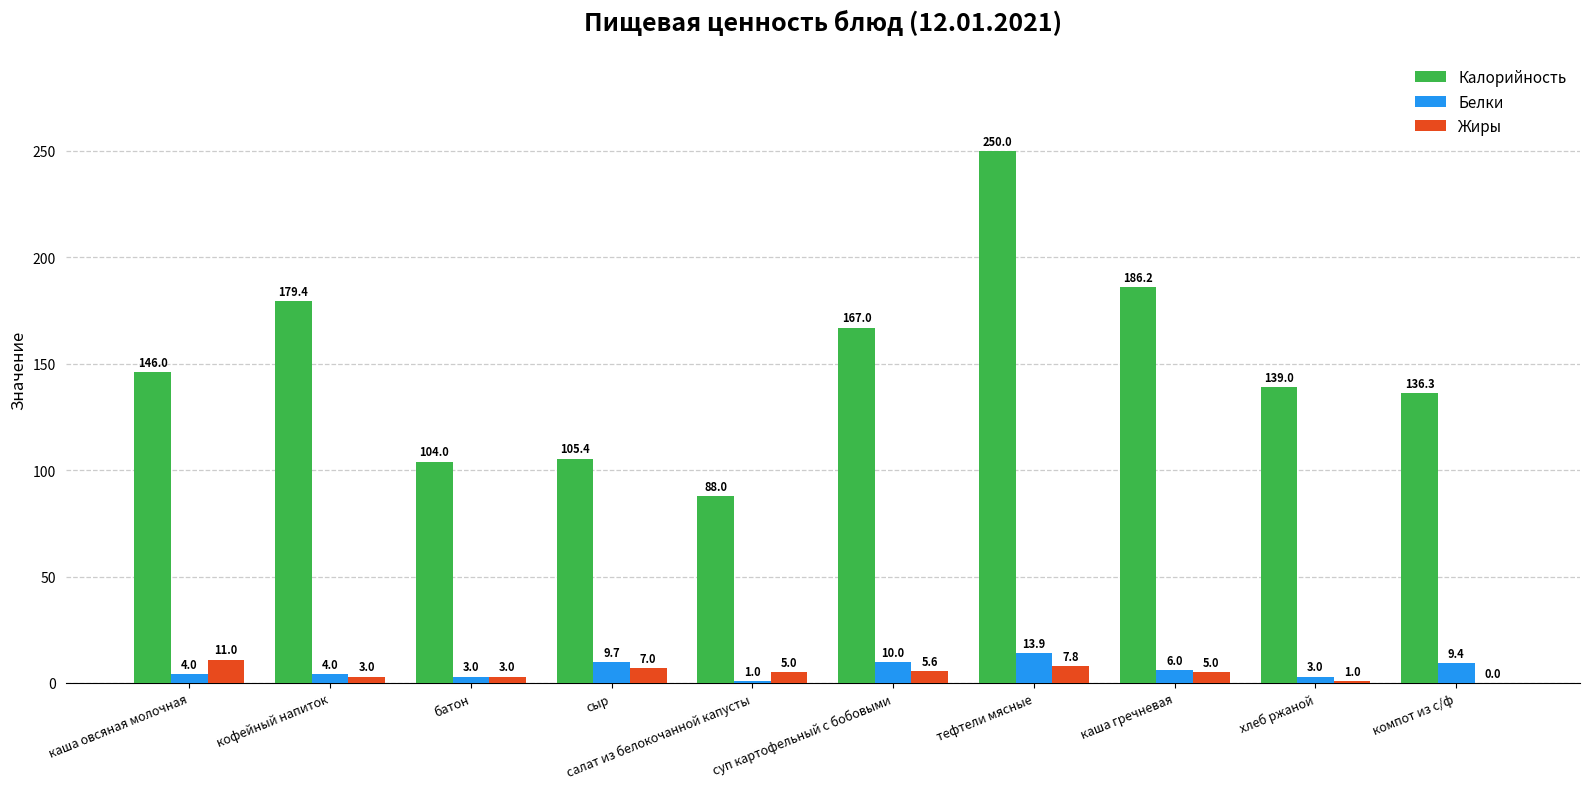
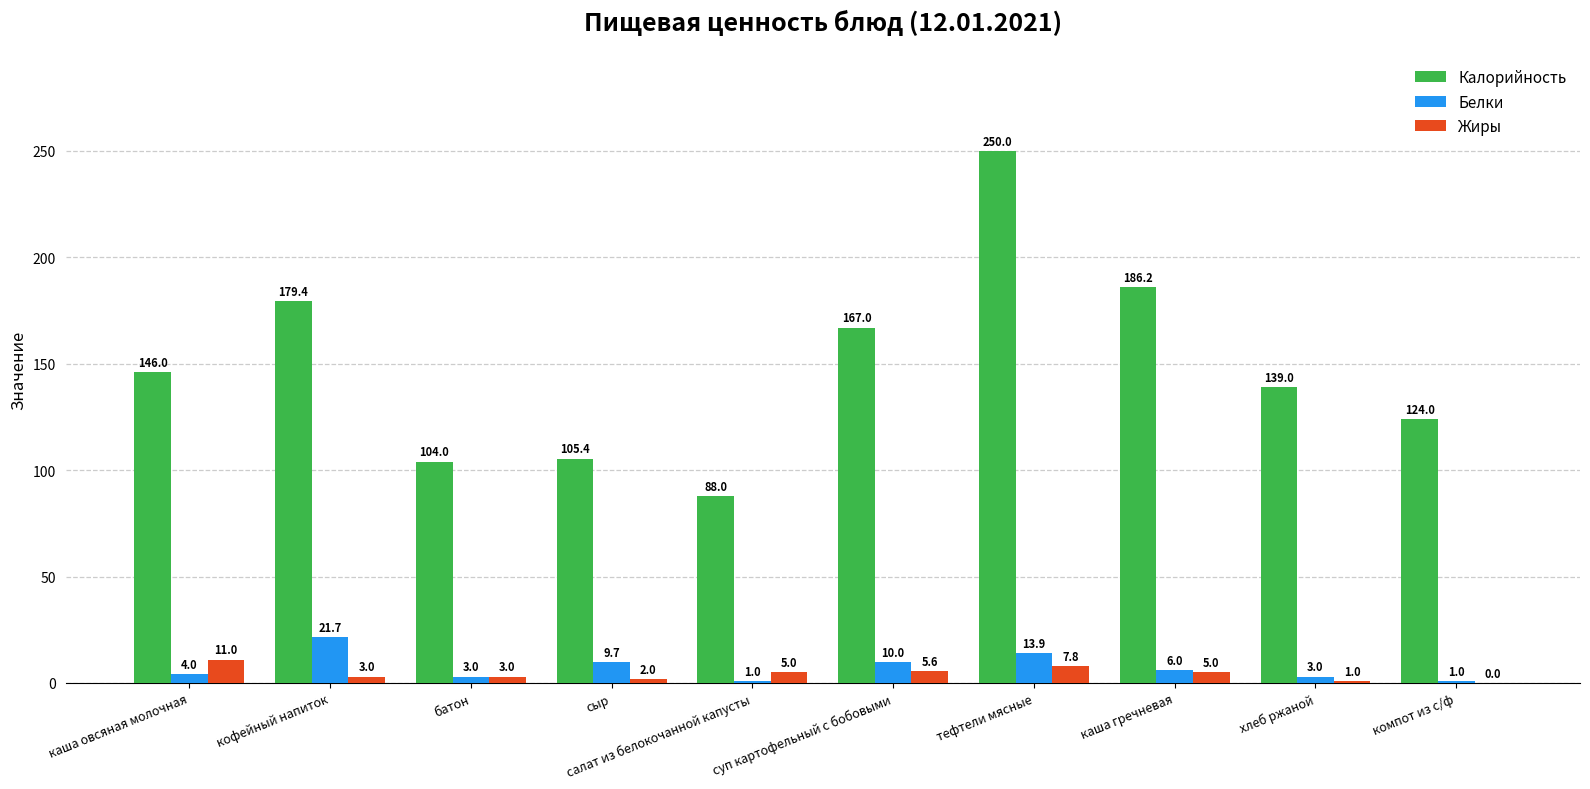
Белки, кофейный напиток: 4.0 -> 21.7
Жиры, сыр: 7.0 -> 2.0
Калорийность, компот из с/ф: 136.3 -> 124.0
Белки, компот из с/ф: 9.4 -> 1.0
